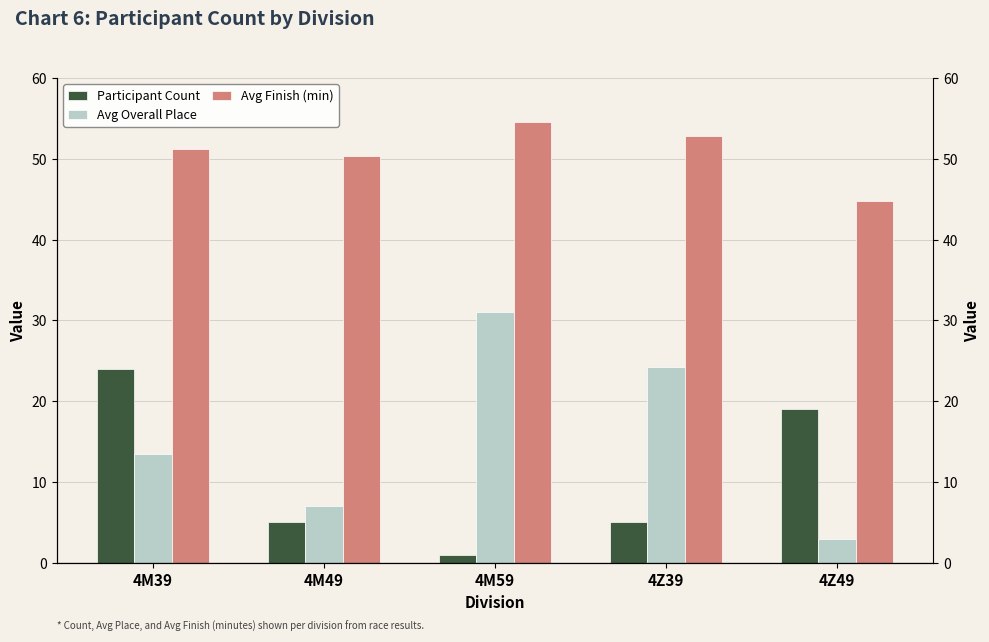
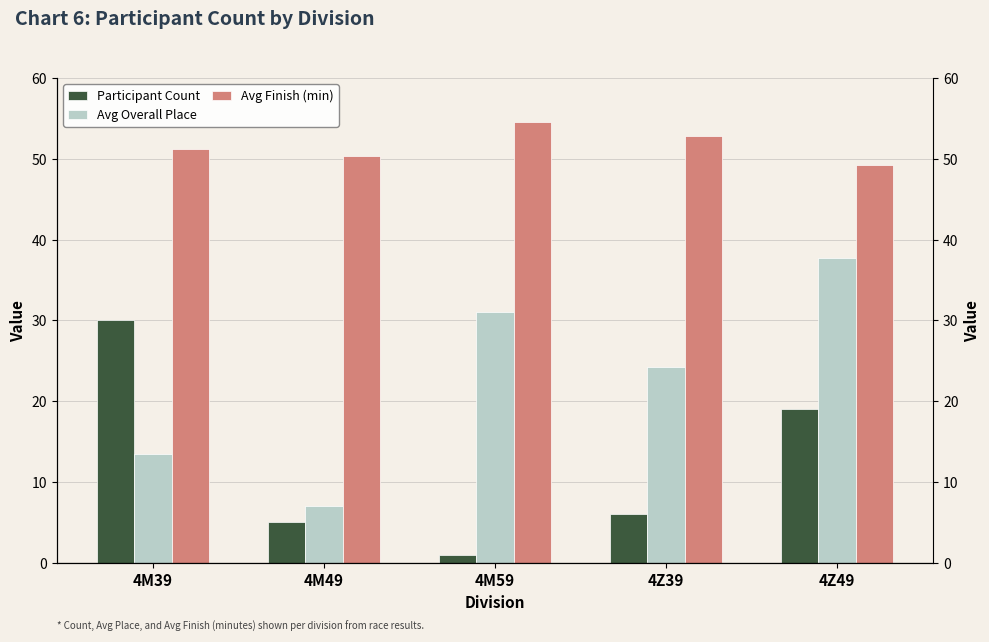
Participant Count, 4M39: 24 -> 30
Participant Count, 4Z39: 5 -> 6
Avg Overall Place, 4Z49: 3 -> 38
Avg Finish (min), 4Z49: 45 -> 49
